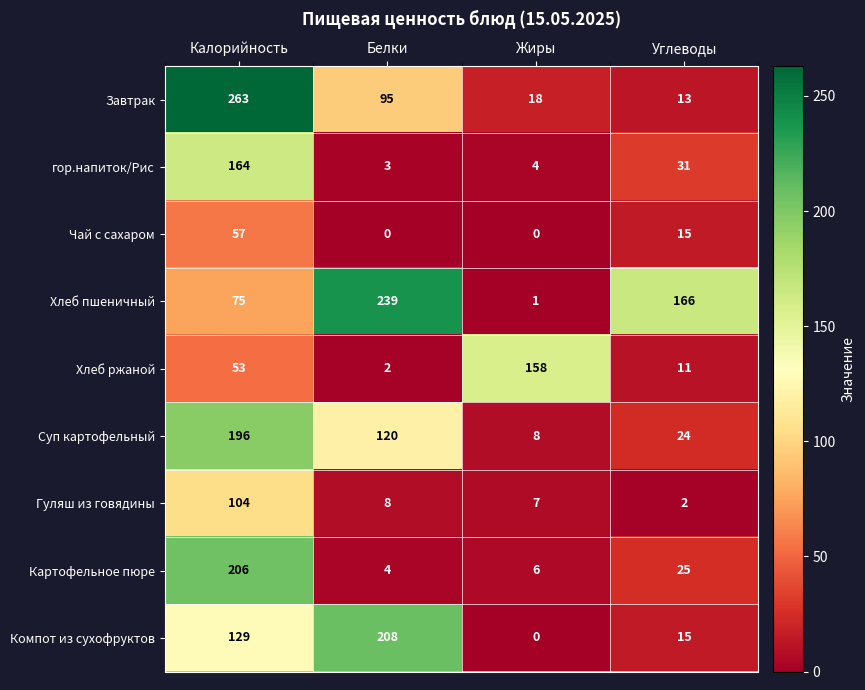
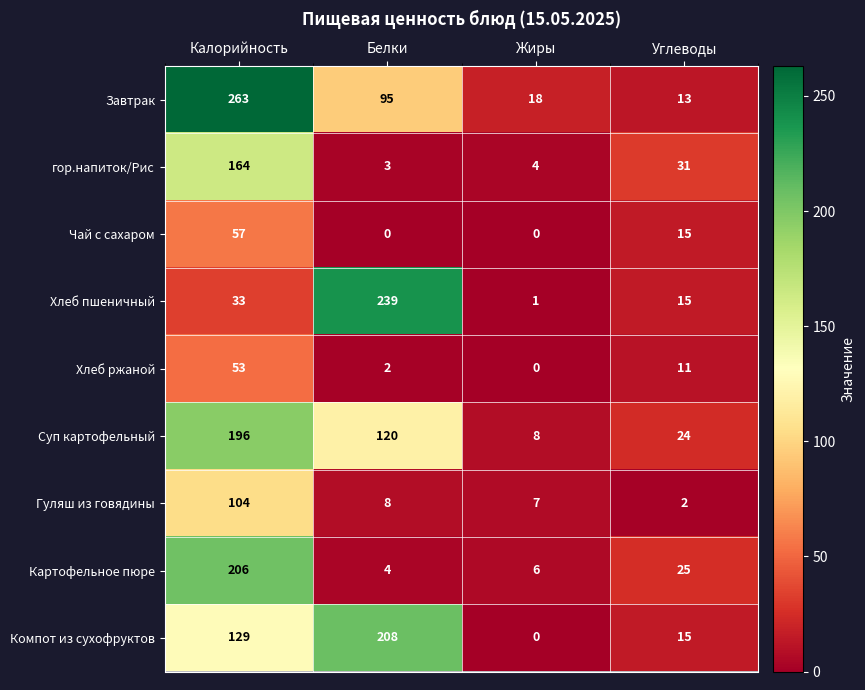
Хлеб пшеничный, Калорийность: 75 -> 33
Хлеб пшеничный, Углеводы: 166 -> 15
Хлеб ржаной, Жиры: 158 -> 0
